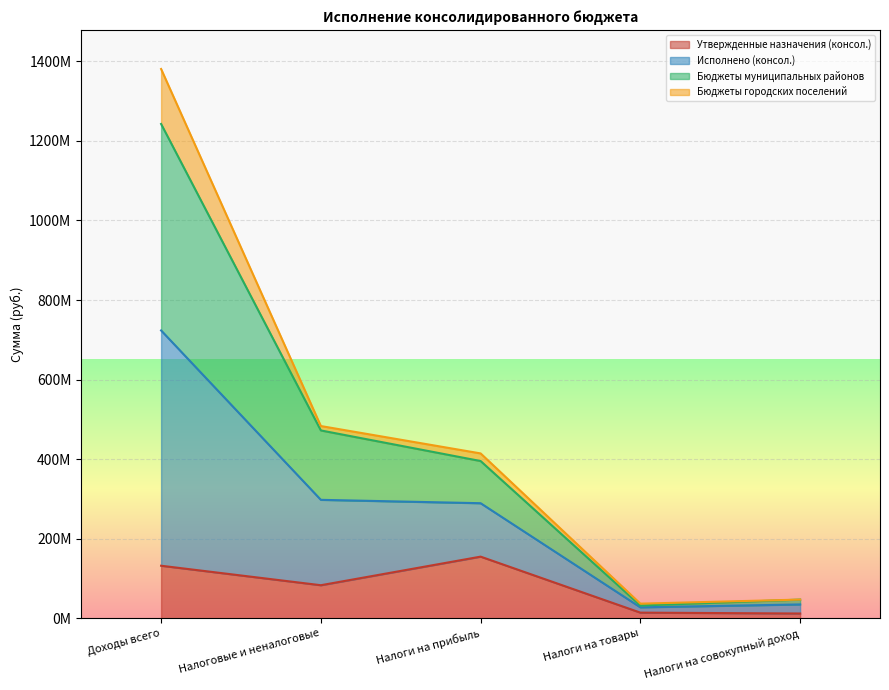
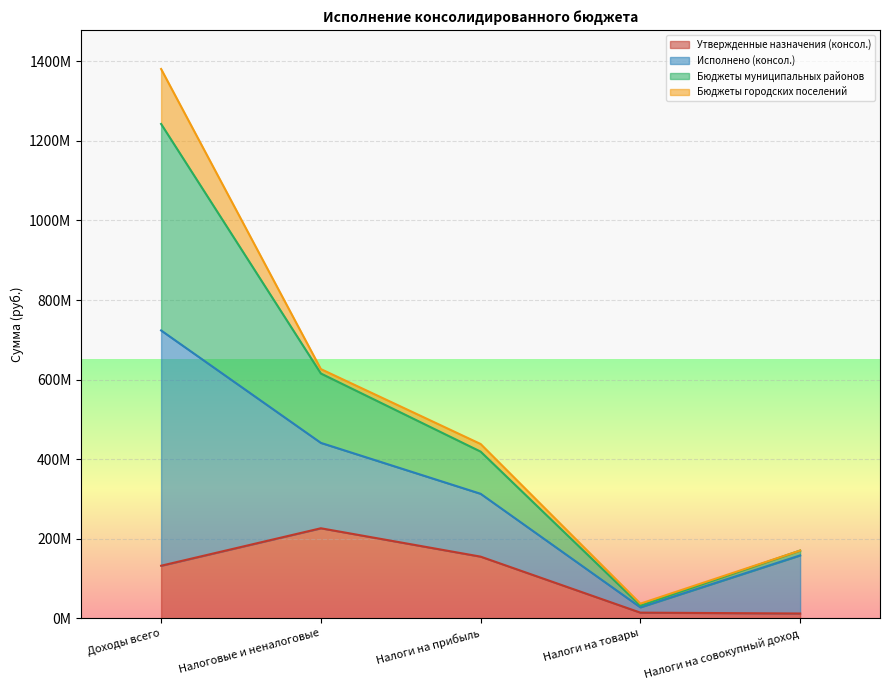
Утвержденные назначения (консол.), Налоговые и неналоговые: 80000000 -> 230000000
Исполнено (консол.), Налоги на прибыль: 130000000 -> 160000000
Исполнено (консол.), Налоги на совокупный доход: 20000000 -> 150000000
